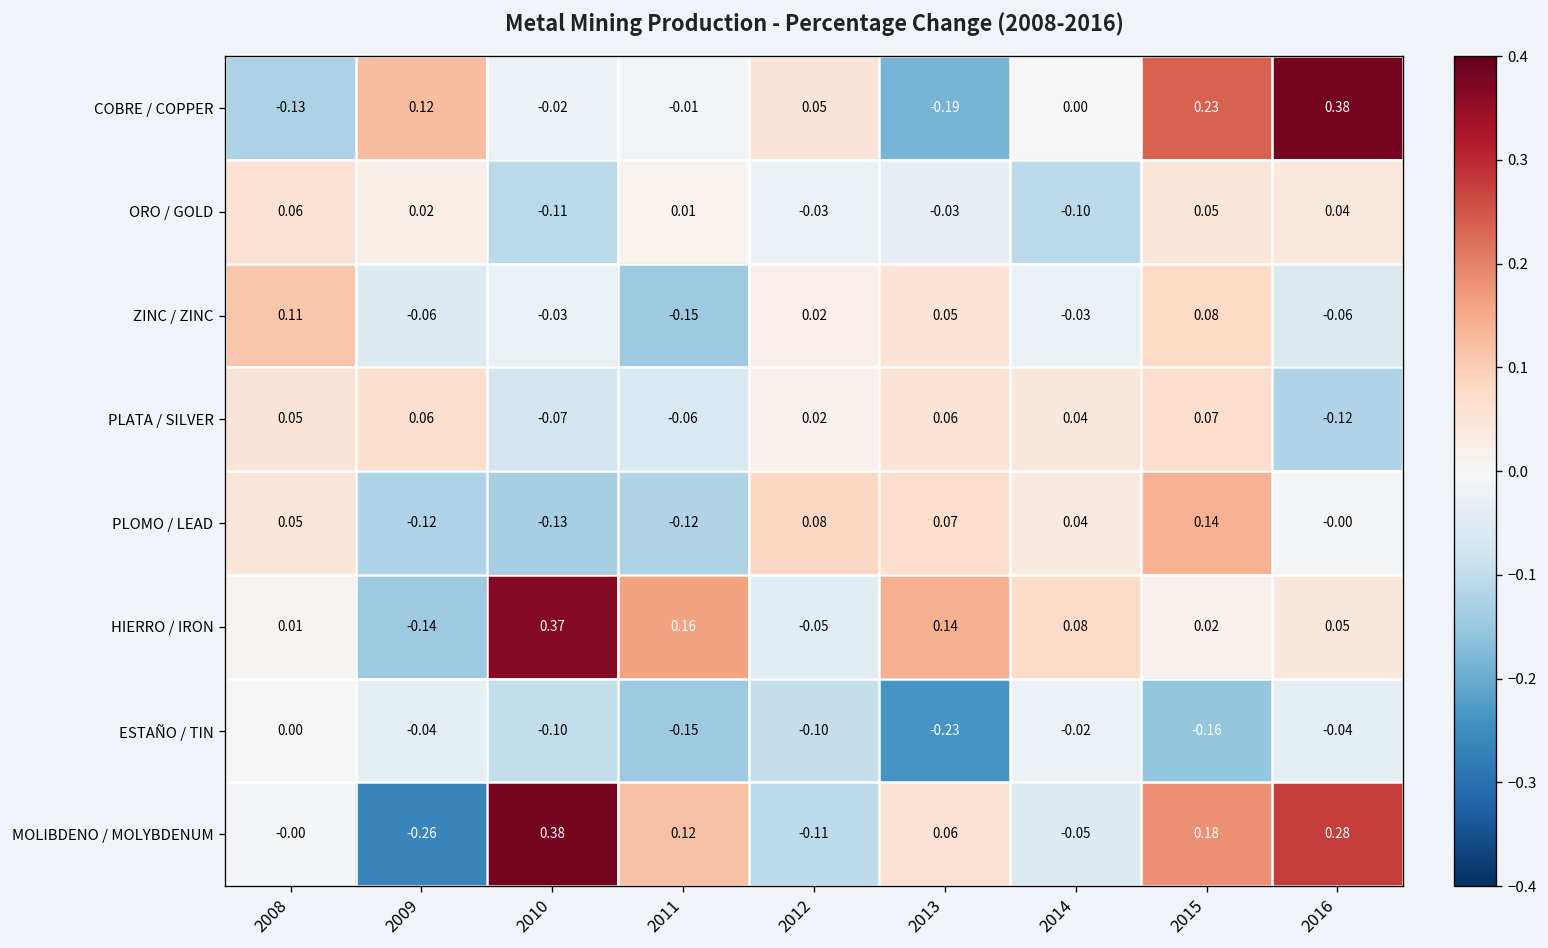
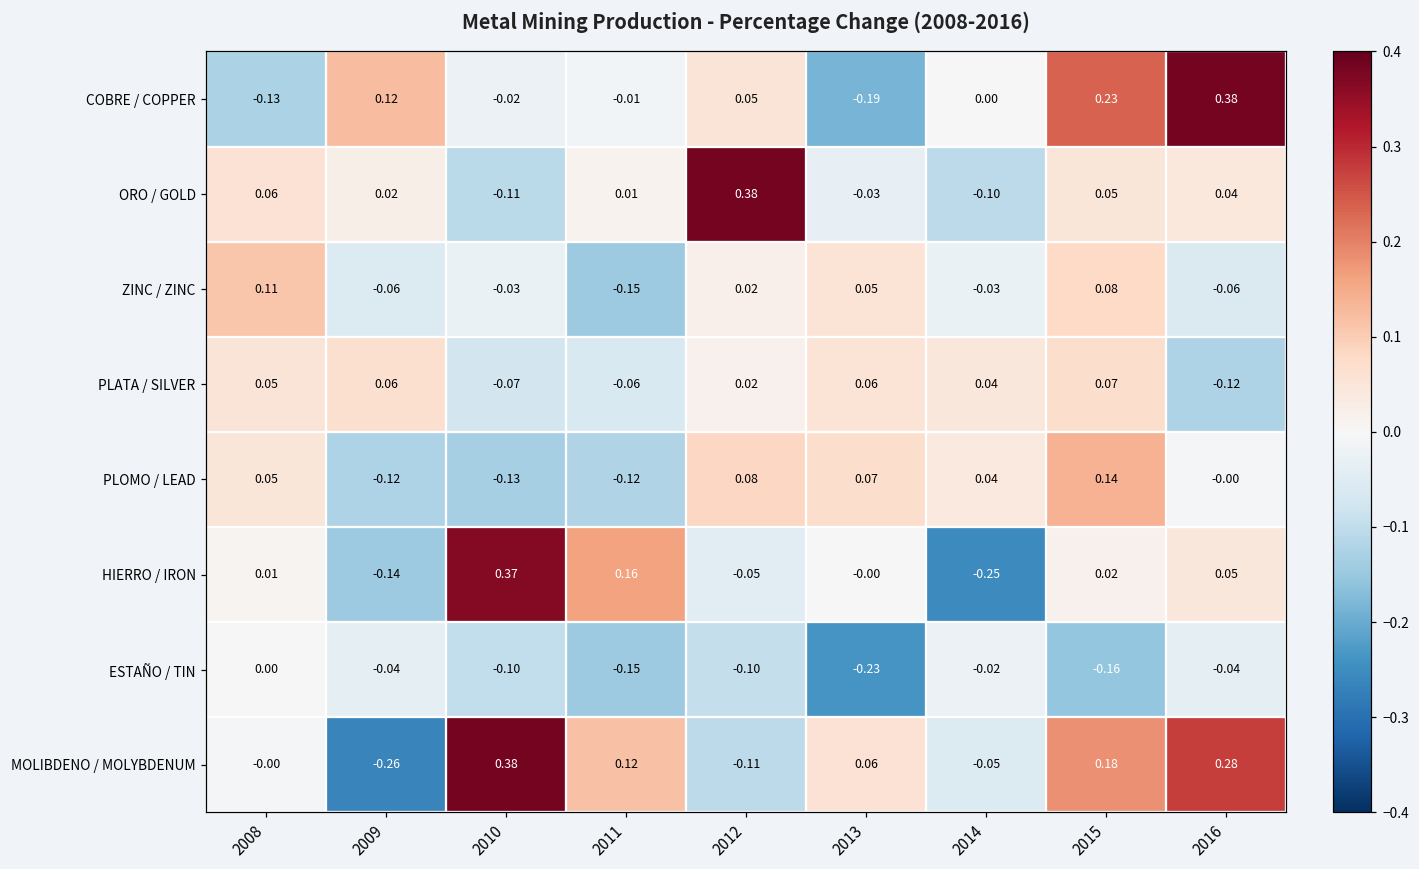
ORO / GOLD, 2012: -0.03 -> 0.38
HIERRO / IRON, 2013: 0.14 -> -0.00
HIERRO / IRON, 2014: 0.08 -> -0.25
